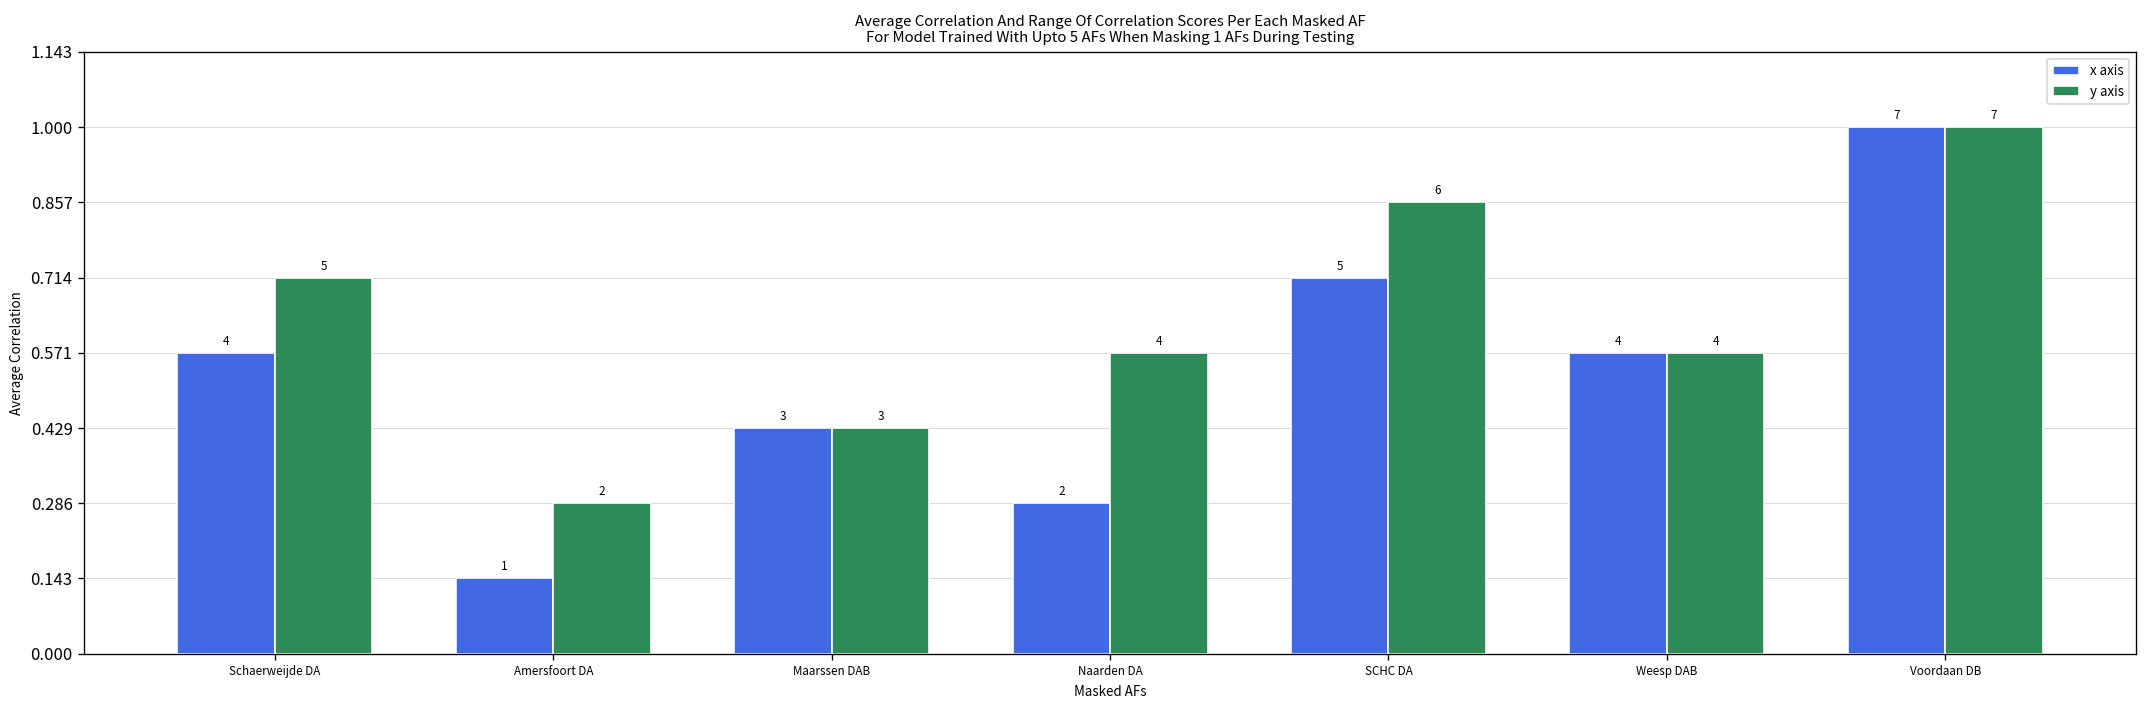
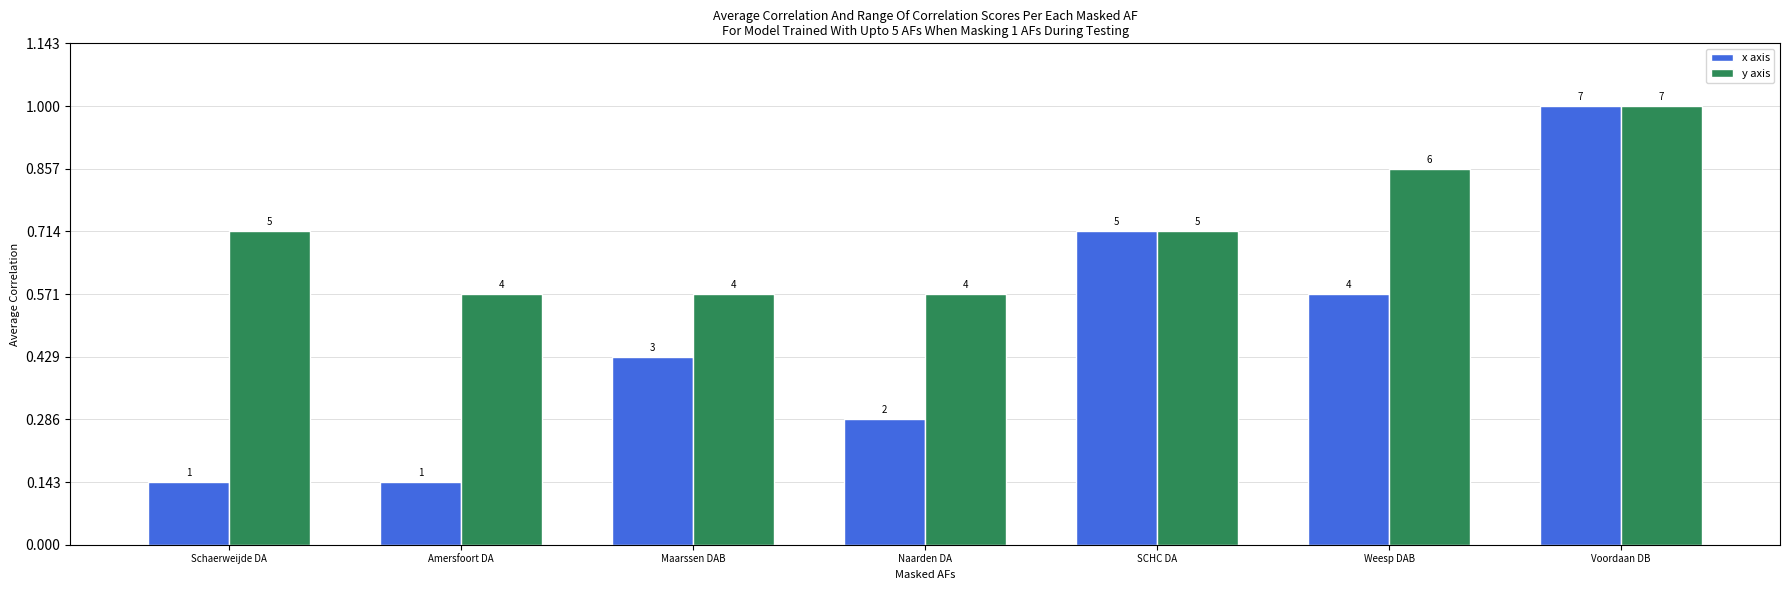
x axis, Schaerweijde DA: 4 -> 1
y axis, Amersfoort DA: 2 -> 4
y axis, Maarssen DAB: 3 -> 4
y axis, SCHC DA: 6 -> 5
y axis, Weesp DAB: 4 -> 6
